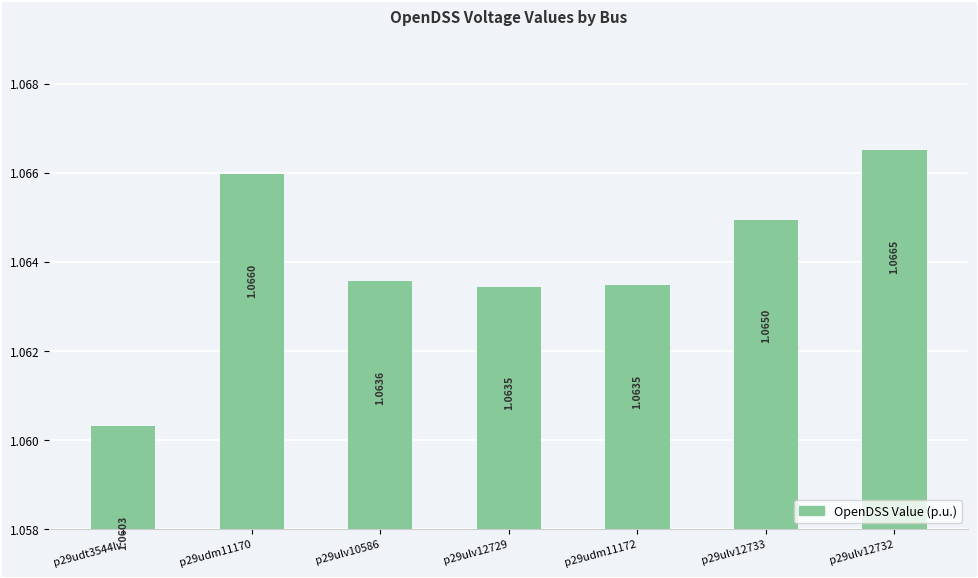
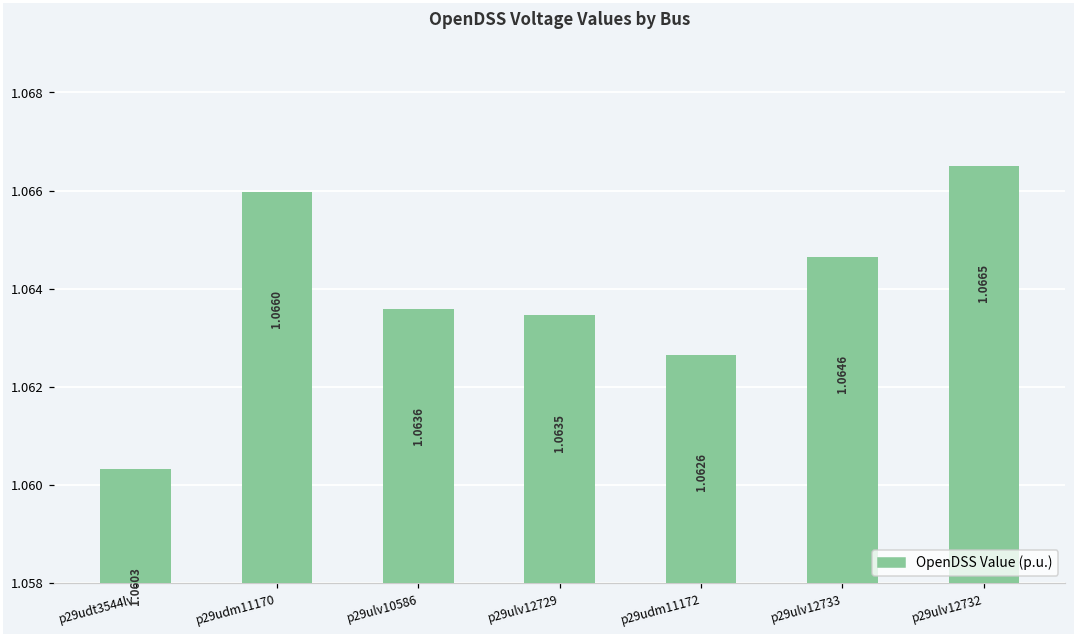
p29udm11172: 1.0635 -> 1.0626
p29ulv12733: 1.0650 -> 1.0646
